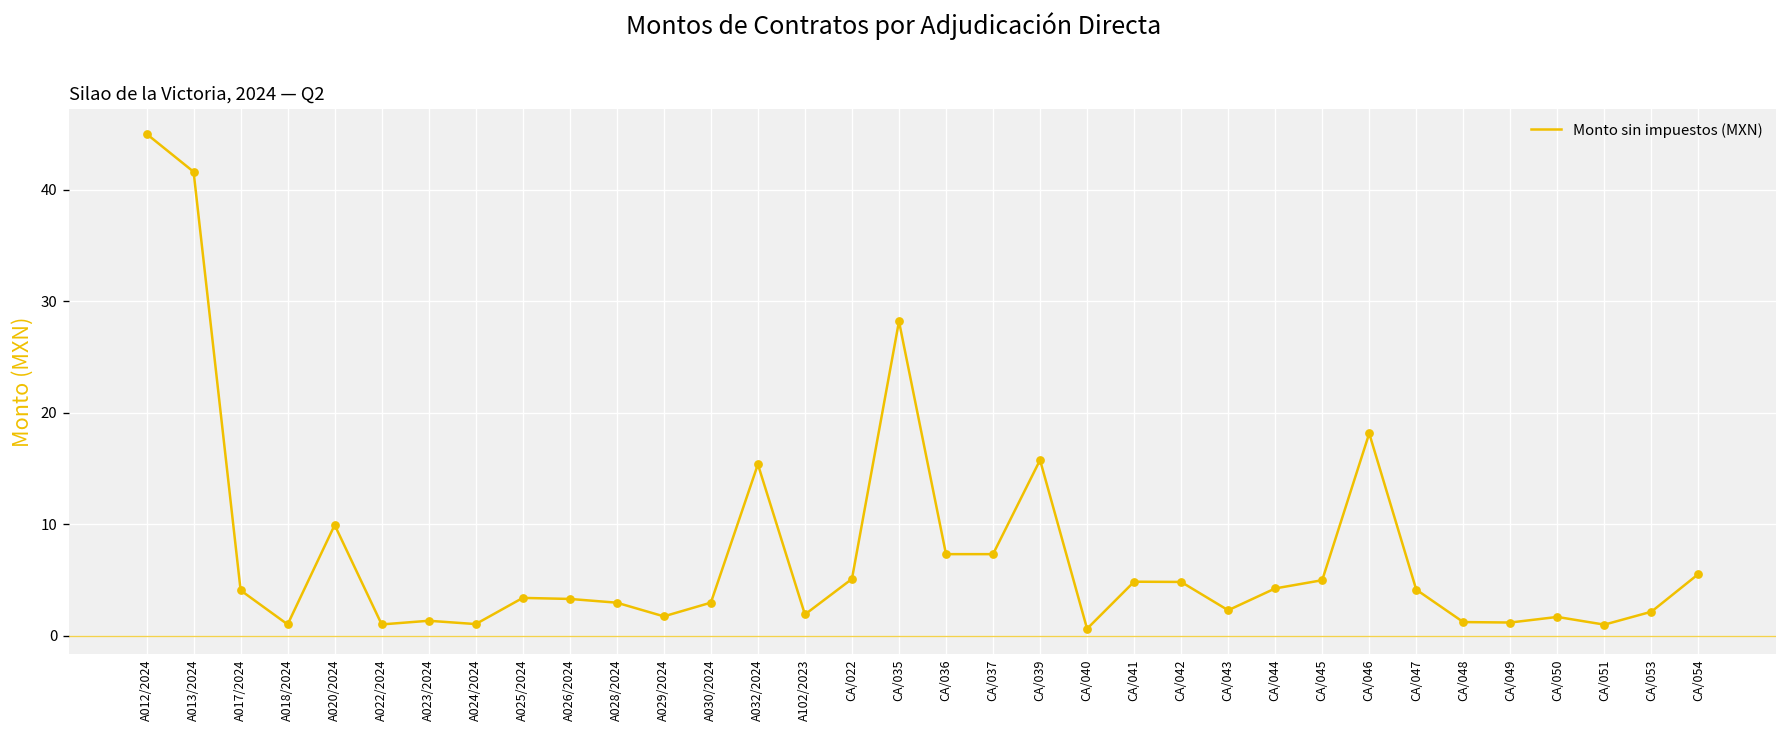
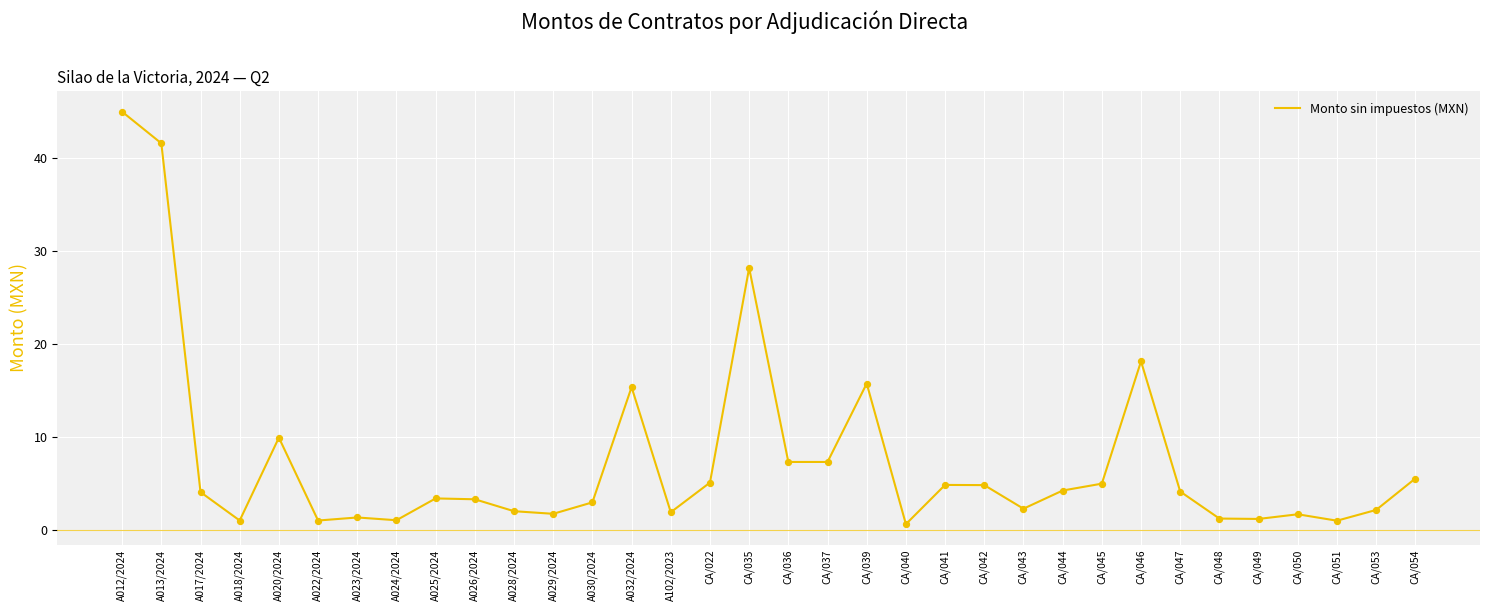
A028/2024: 3 -> 2
